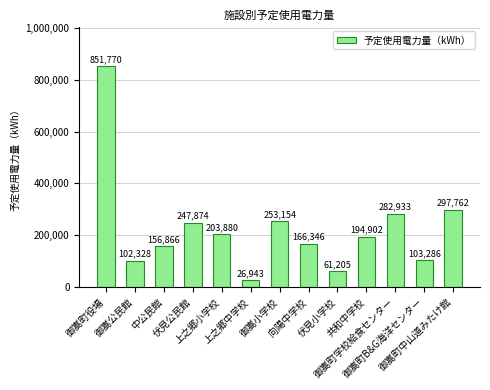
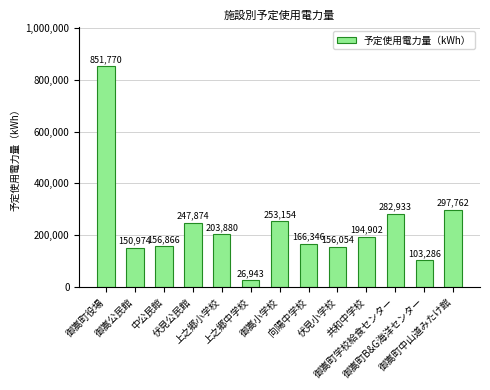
御嵩公民館: 102,328 -> 150,974
伏見小学校: 61,205 -> 156,054
